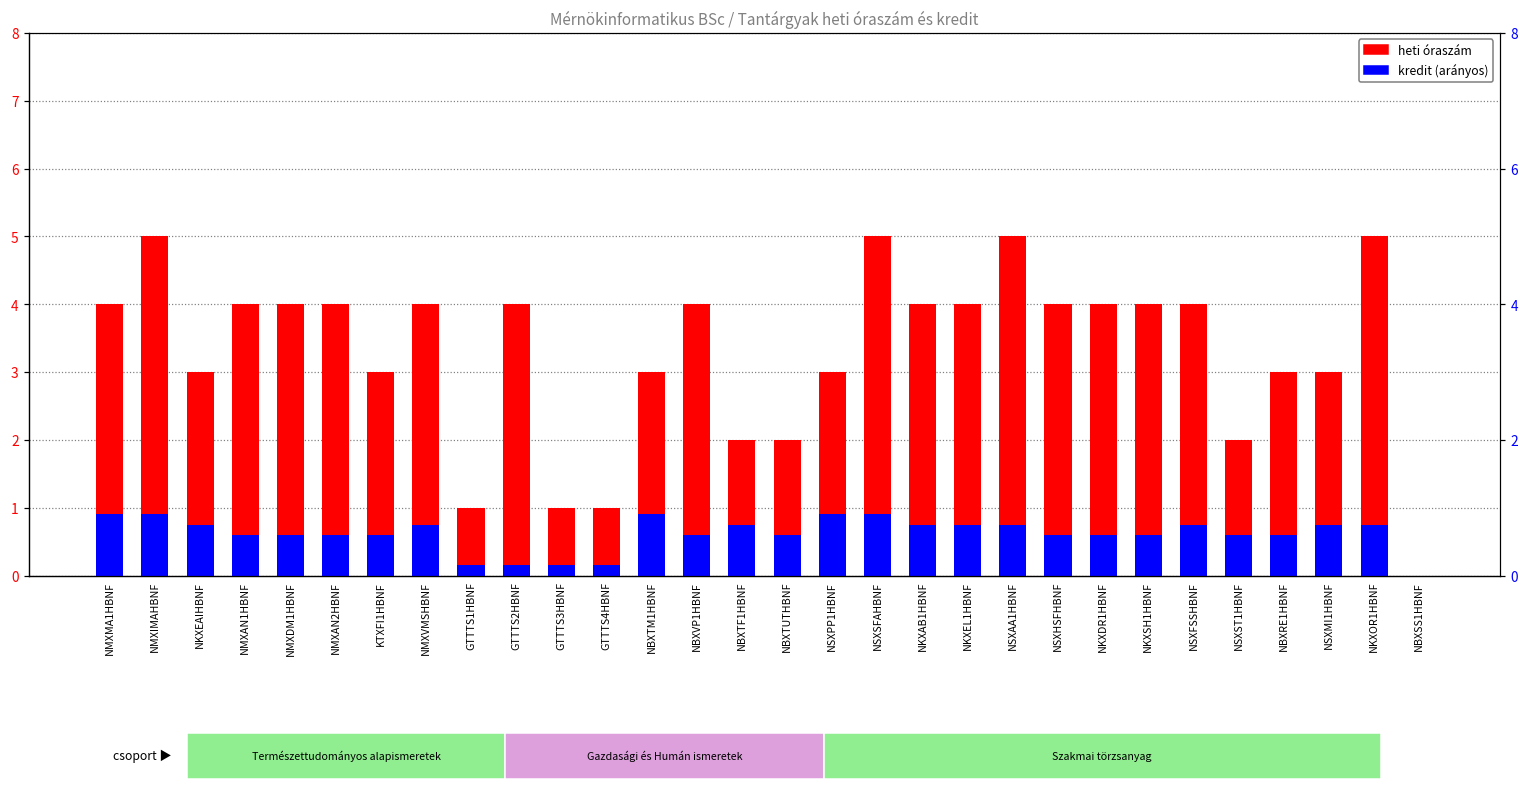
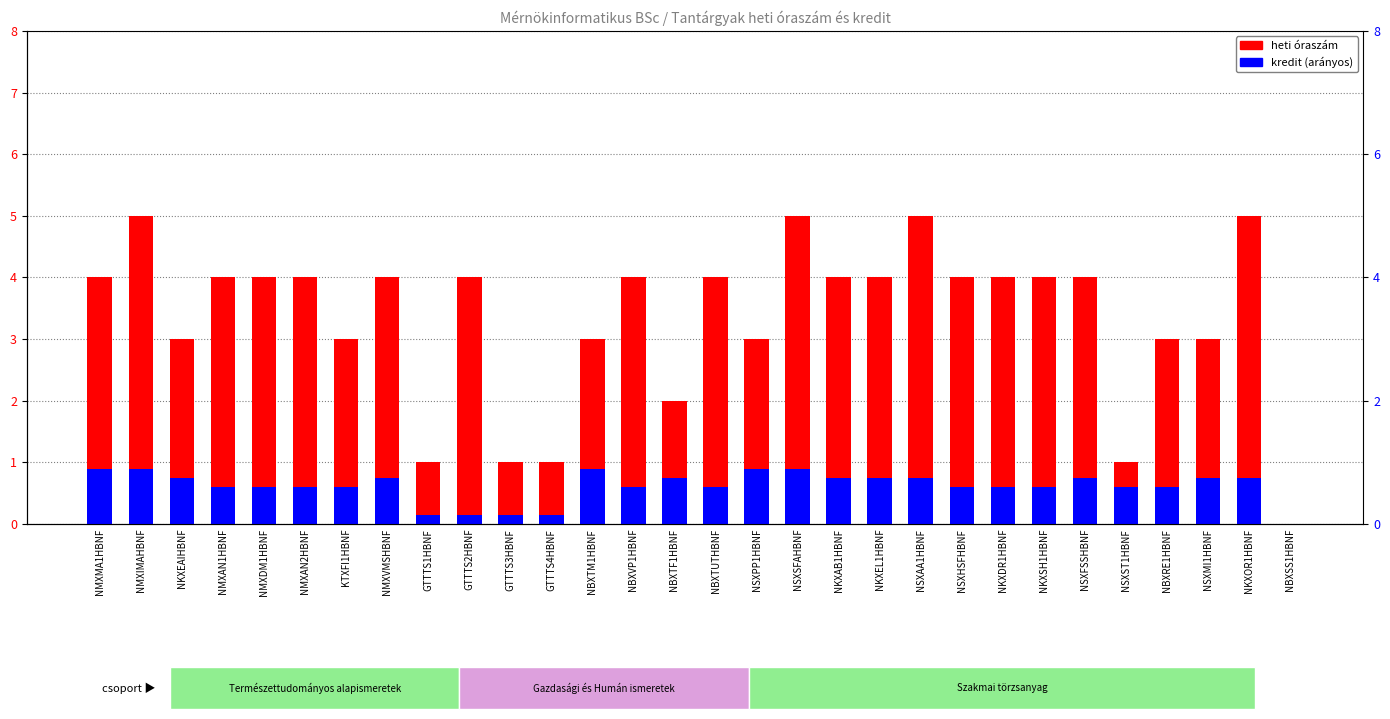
heti óraszám, NBXTUTHBNF: 2 -> 4
heti óraszám, NSXST1HBNF: 2 -> 1
